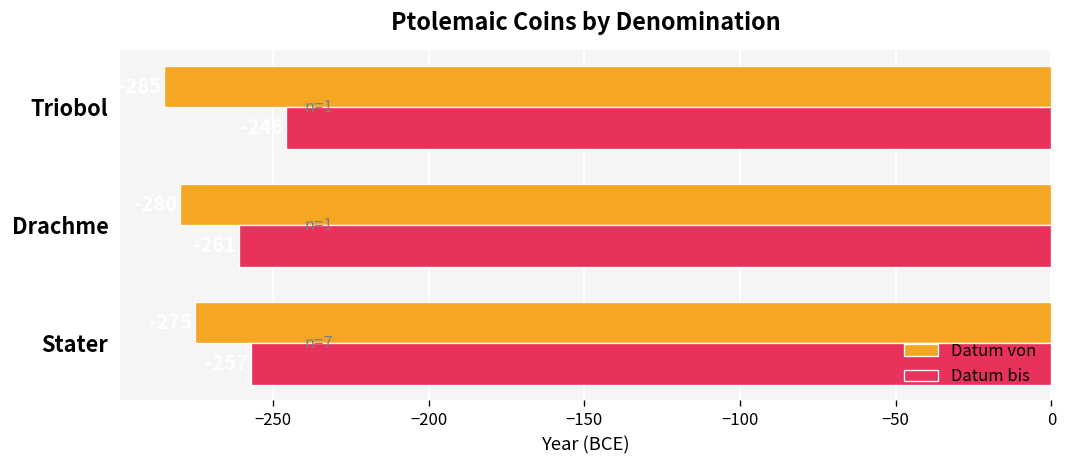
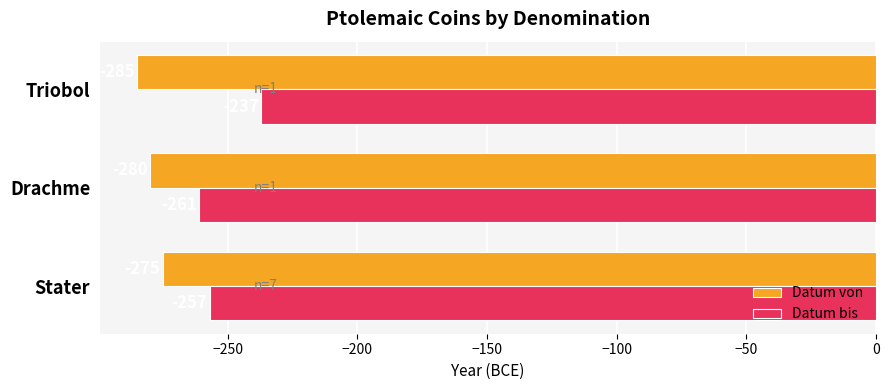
Datum bis, Triobol: -246 -> -237
